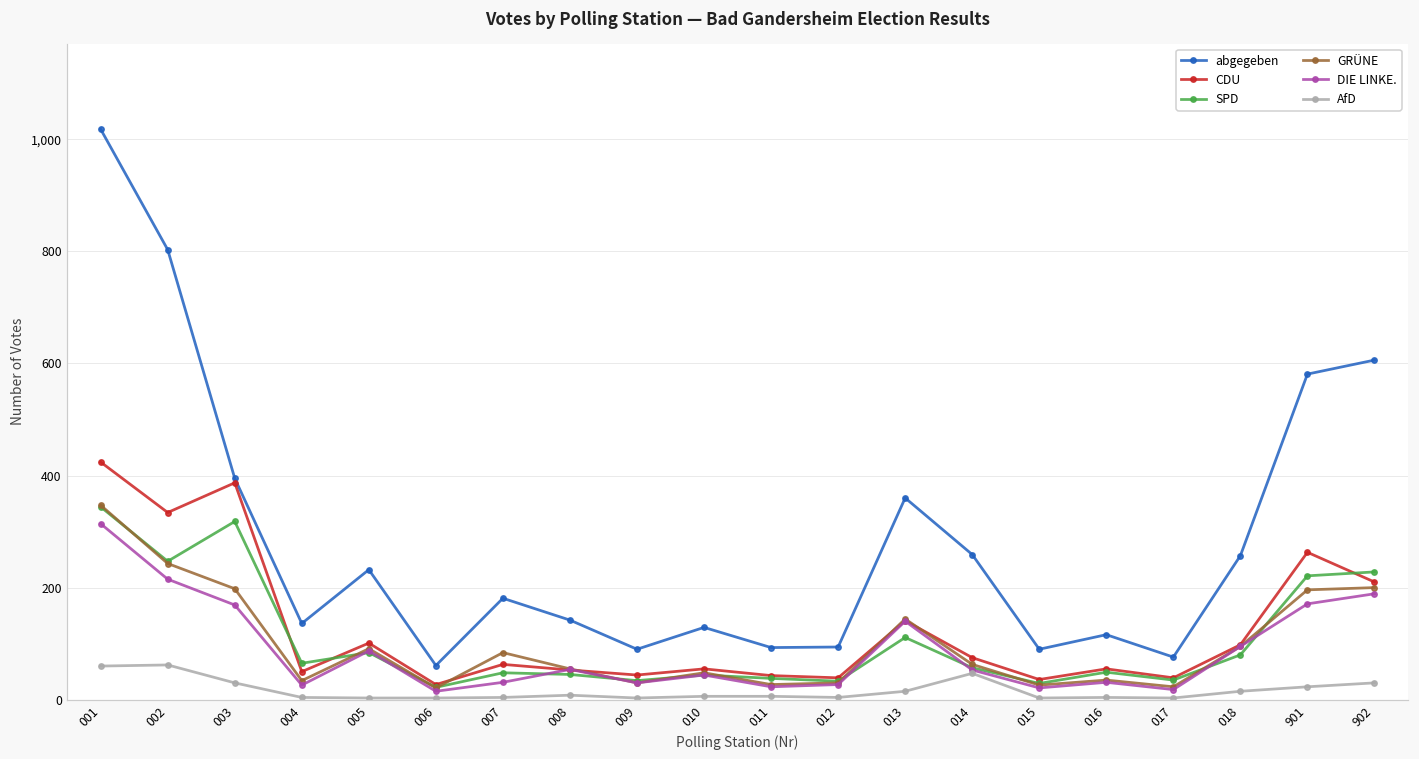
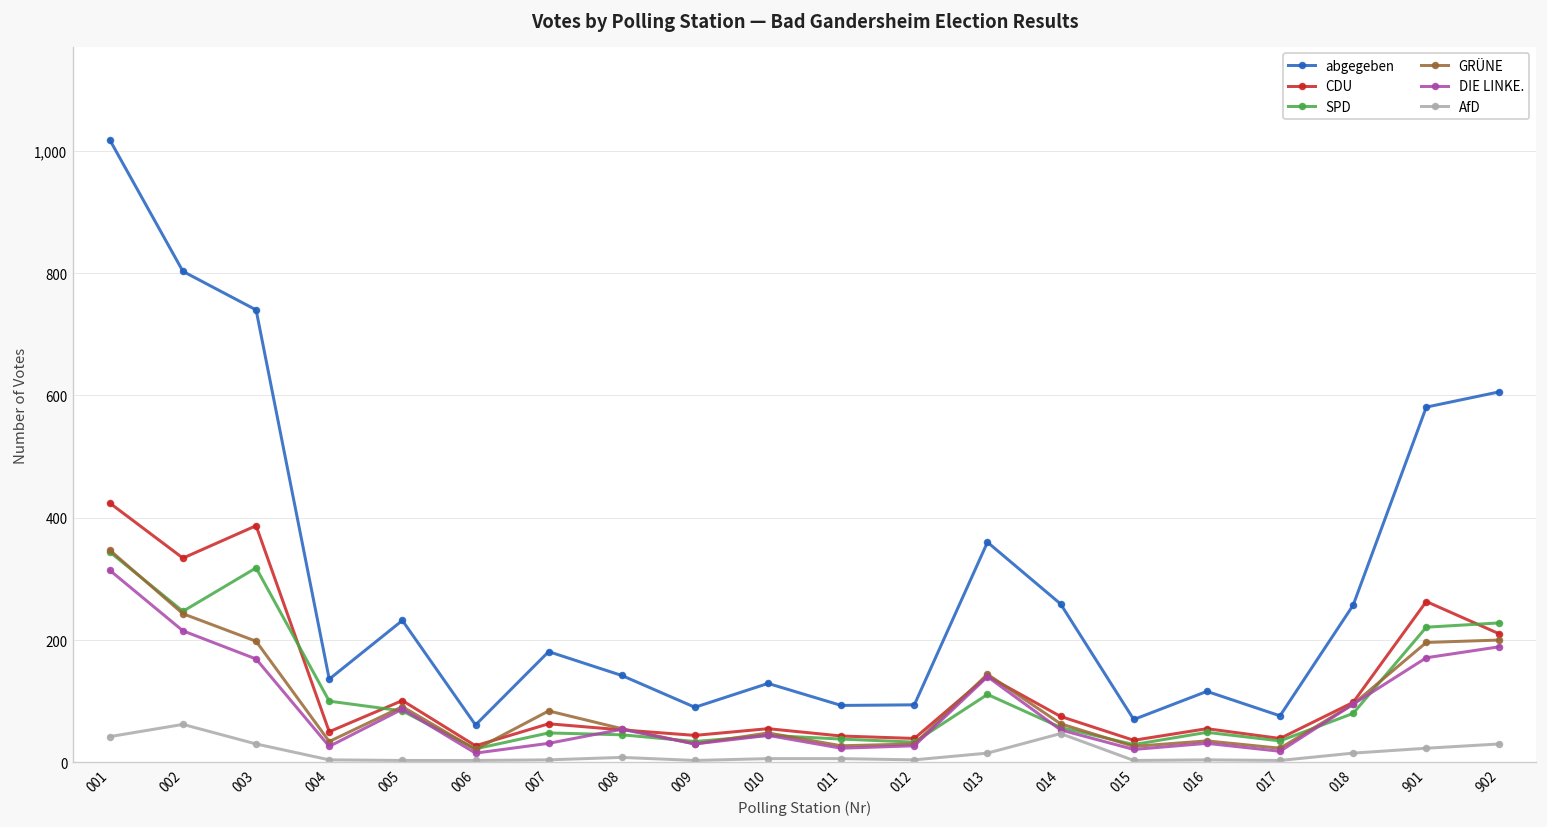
AfD, 001: 60 -> 40
abgegeben, 003: 400 -> 740
SPD, 004: 70 -> 100
abgegeben, 015: 90 -> 70
